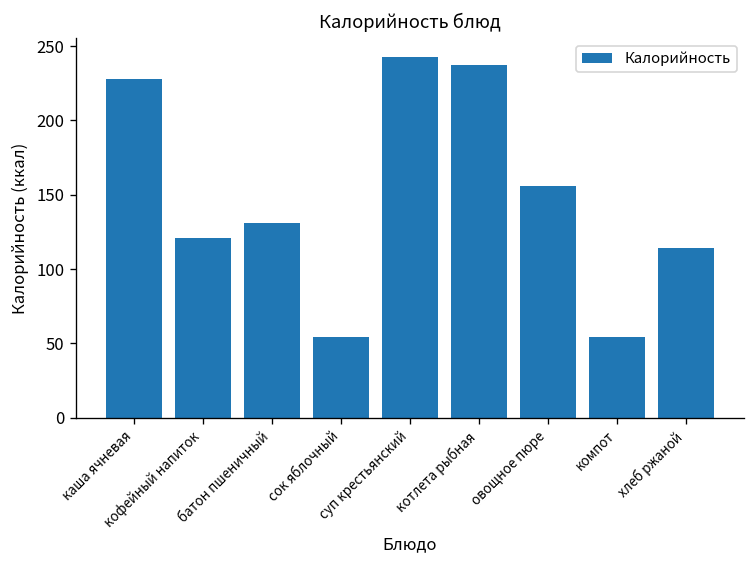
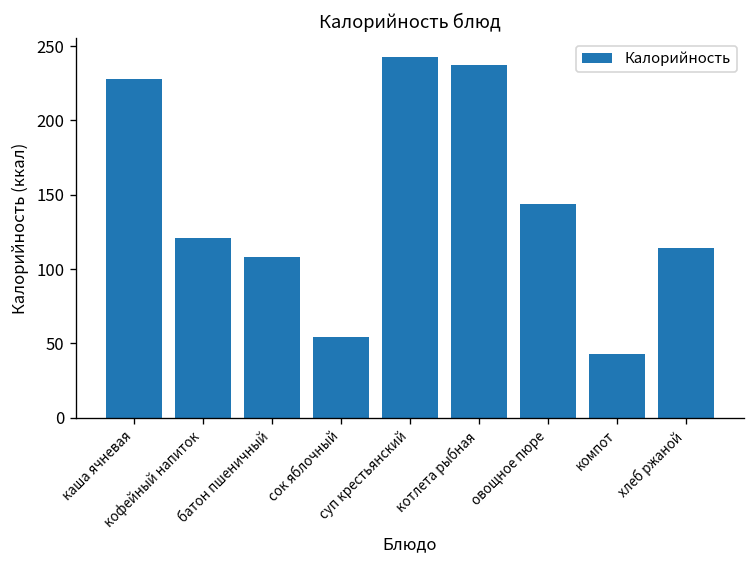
батон пшеничный: 131 -> 108
овощное пюре: 156 -> 144
компот: 54 -> 43
